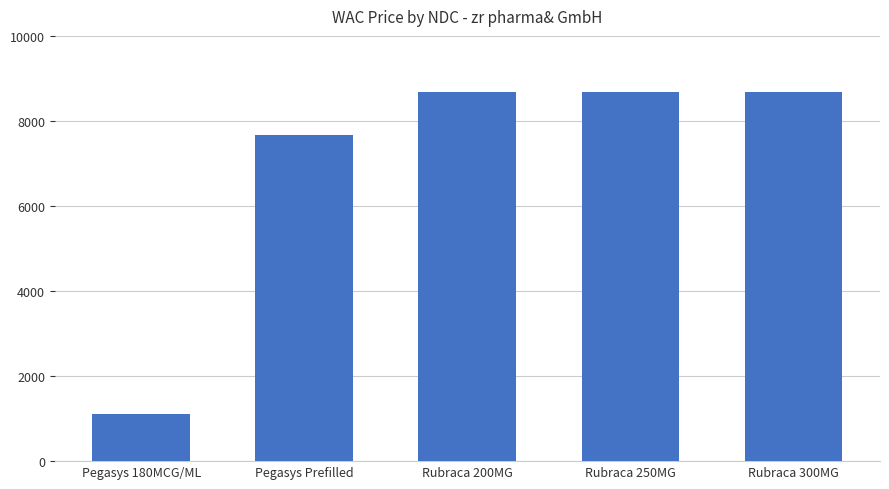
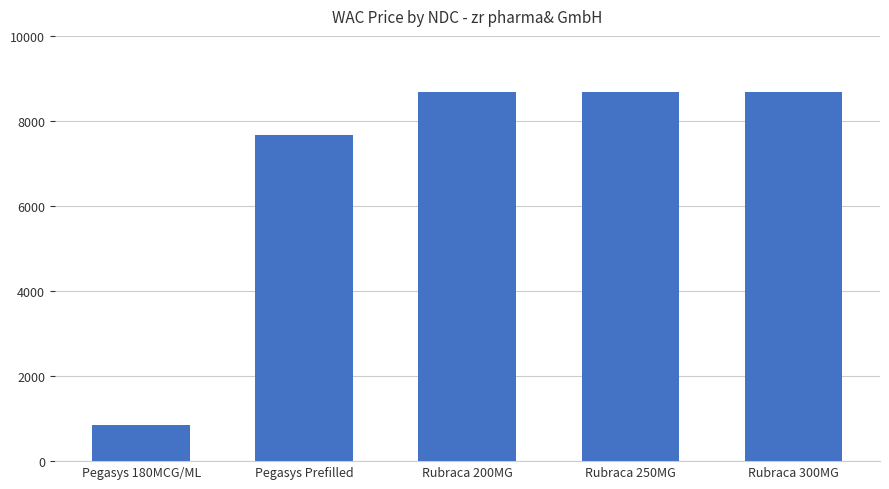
Pegasys 180MCG/ML: 1100 -> 800
